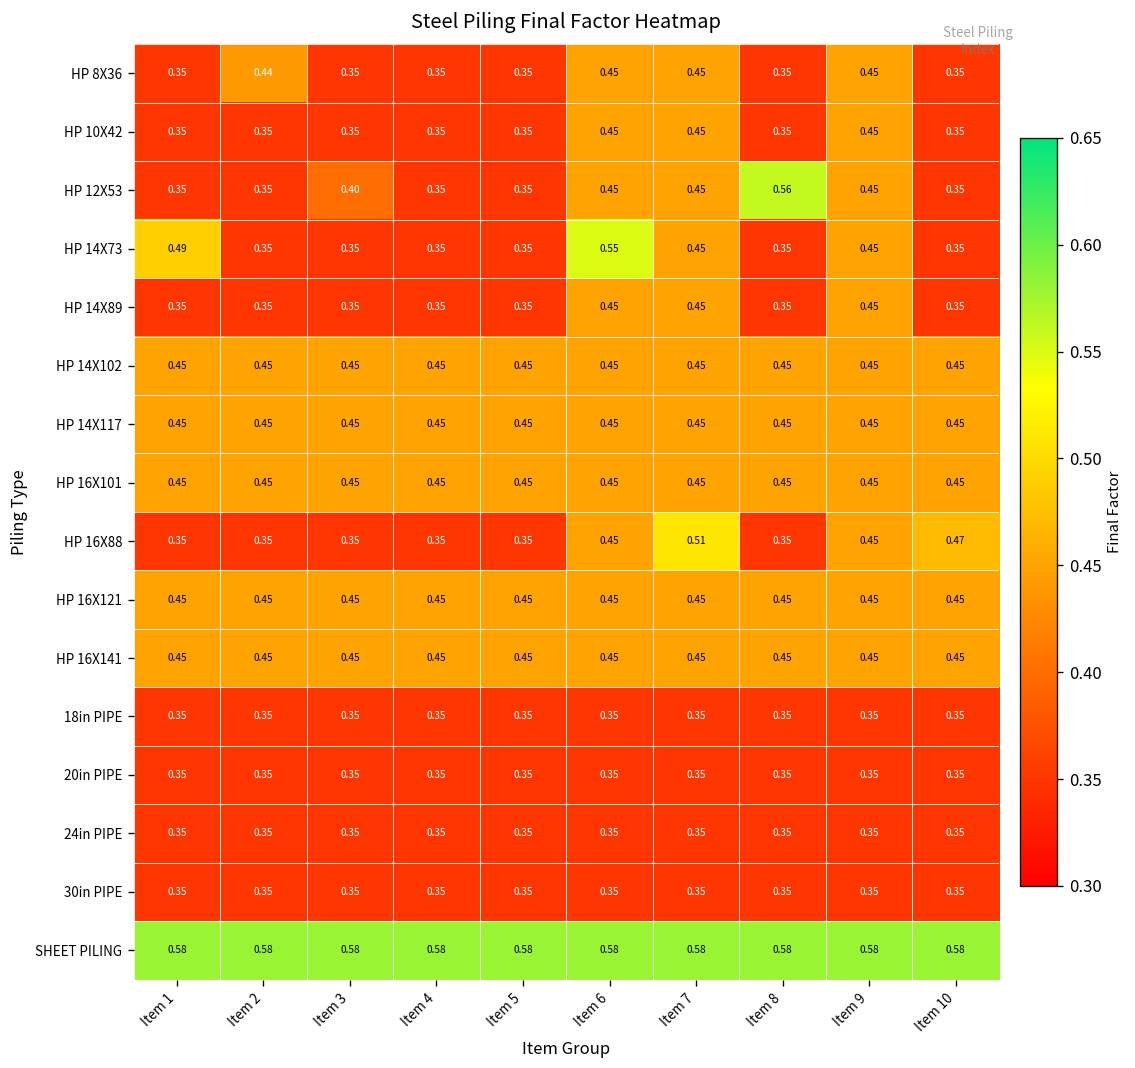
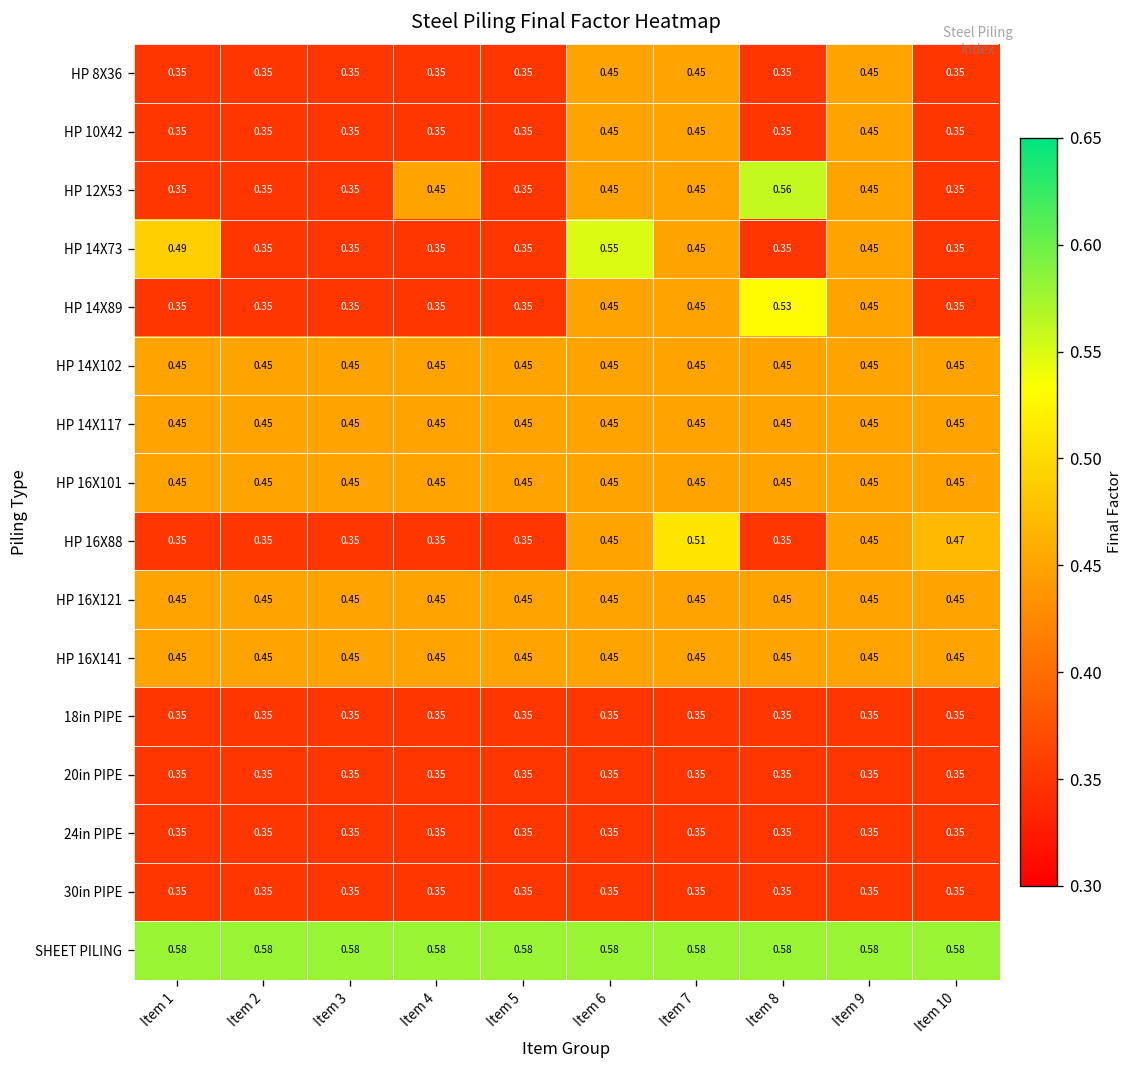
HP 8X36, Item 2: 0.44 -> 0.35
HP 12X53, Item 3: 0.40 -> 0.35
HP 12X53, Item 4: 0.35 -> 0.45
HP 14X89, Item 8: 0.35 -> 0.53
